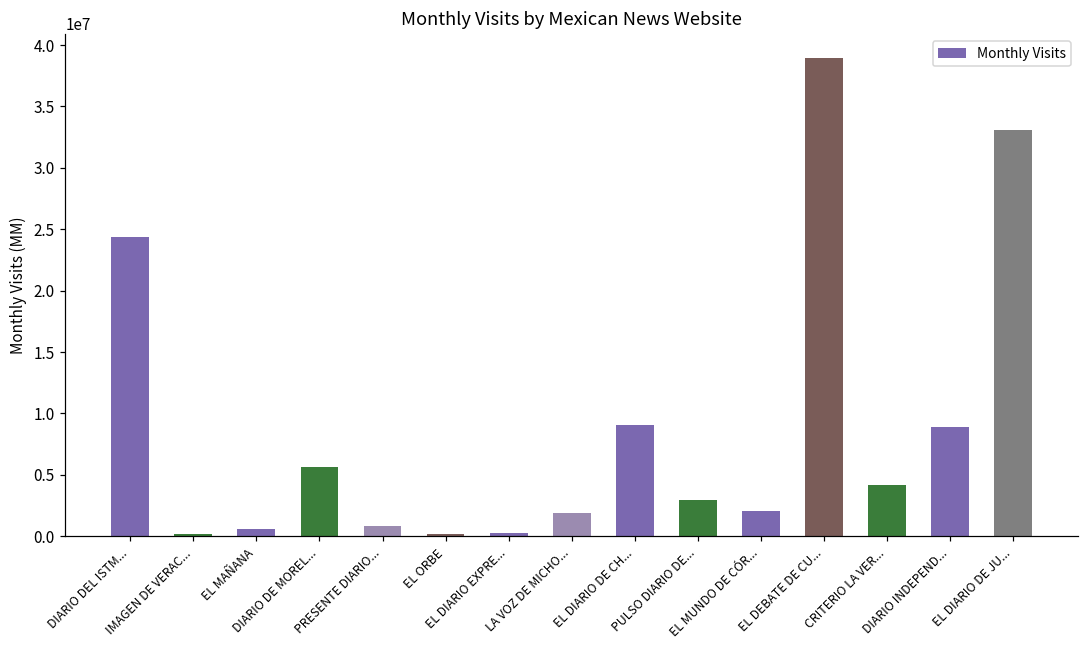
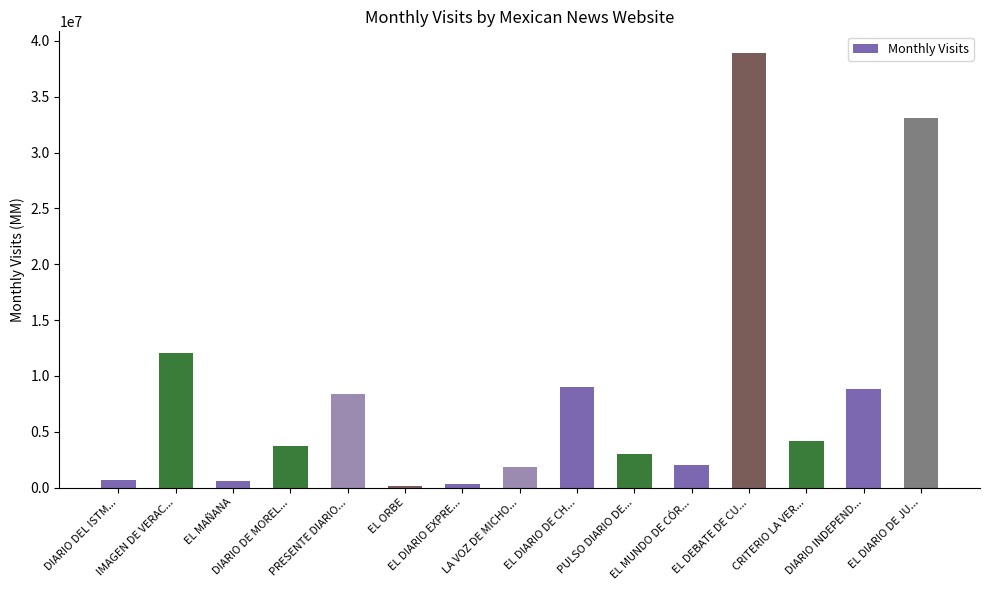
DIARIO DEL ISTM...: 24400000 -> 600000
IMAGEN DE VERAC...: 200000 -> 12100000
DIARIO DE MOREL...: 5600000 -> 3800000
PRESENTE DIARIO...: 800000 -> 8300000
